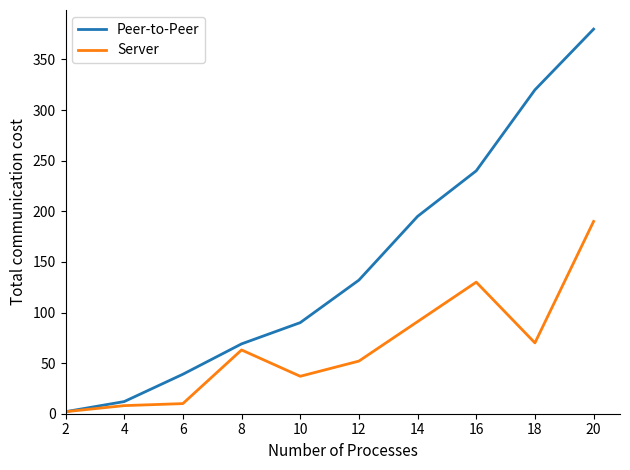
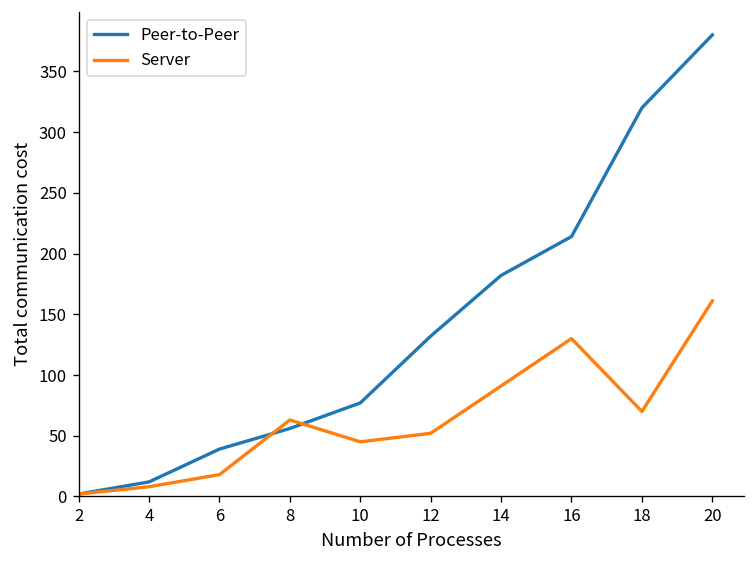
Server, 6: 10 -> 18
Peer-to-Peer, 8: 69 -> 56
Peer-to-Peer, 10: 90 -> 77
Server, 10: 37 -> 45
Peer-to-Peer, 14: 195 -> 182
Peer-to-Peer, 16: 240 -> 214
Server, 20: 190 -> 161
